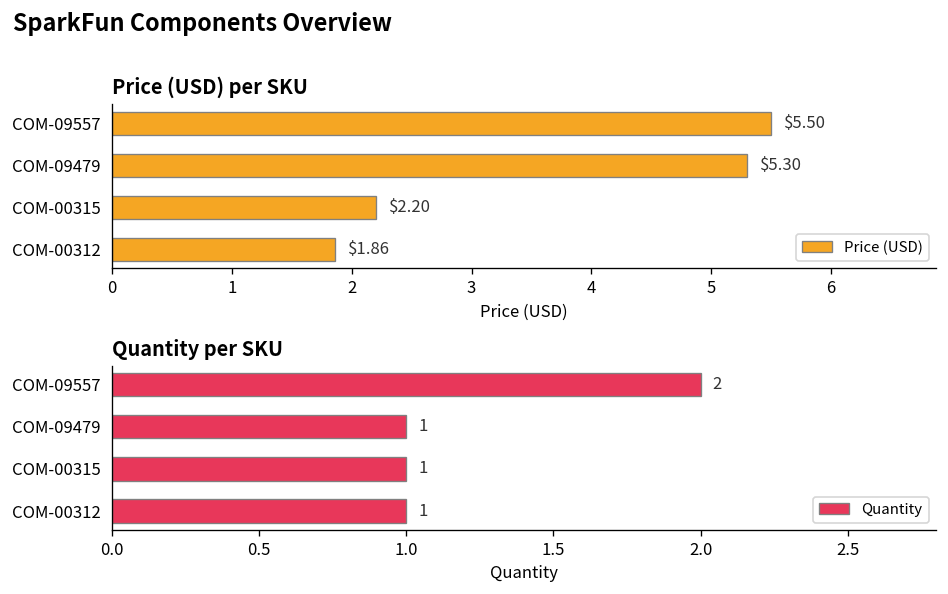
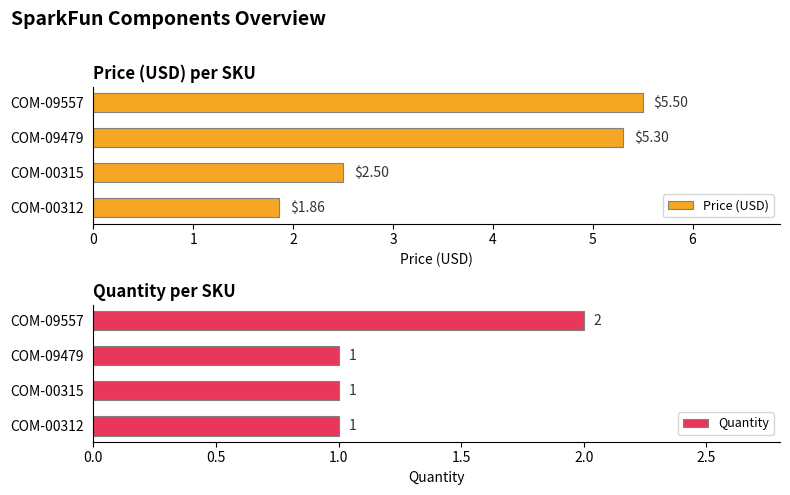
Price (USD) per SKU, COM-00315: $2.20 -> $2.50
